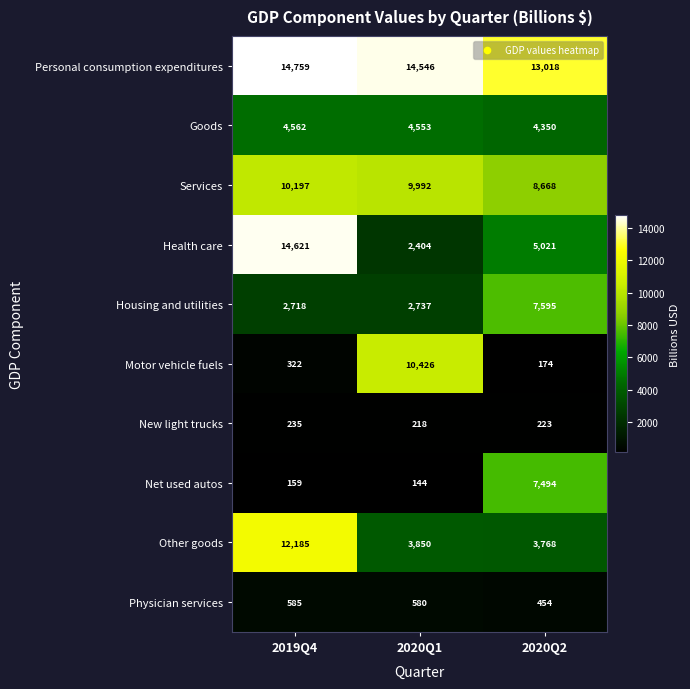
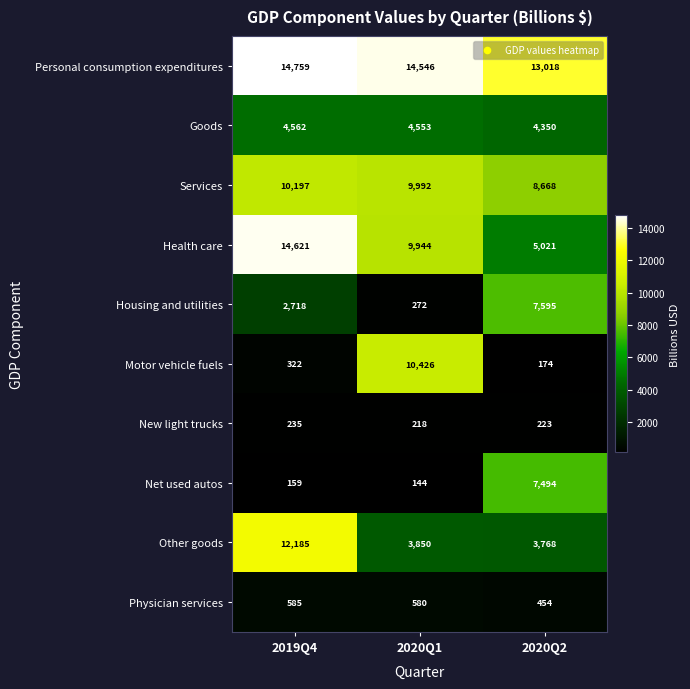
Health care, 2020Q1: 2,404 -> 9,944
Housing and utilities, 2020Q1: 2,737 -> 272
